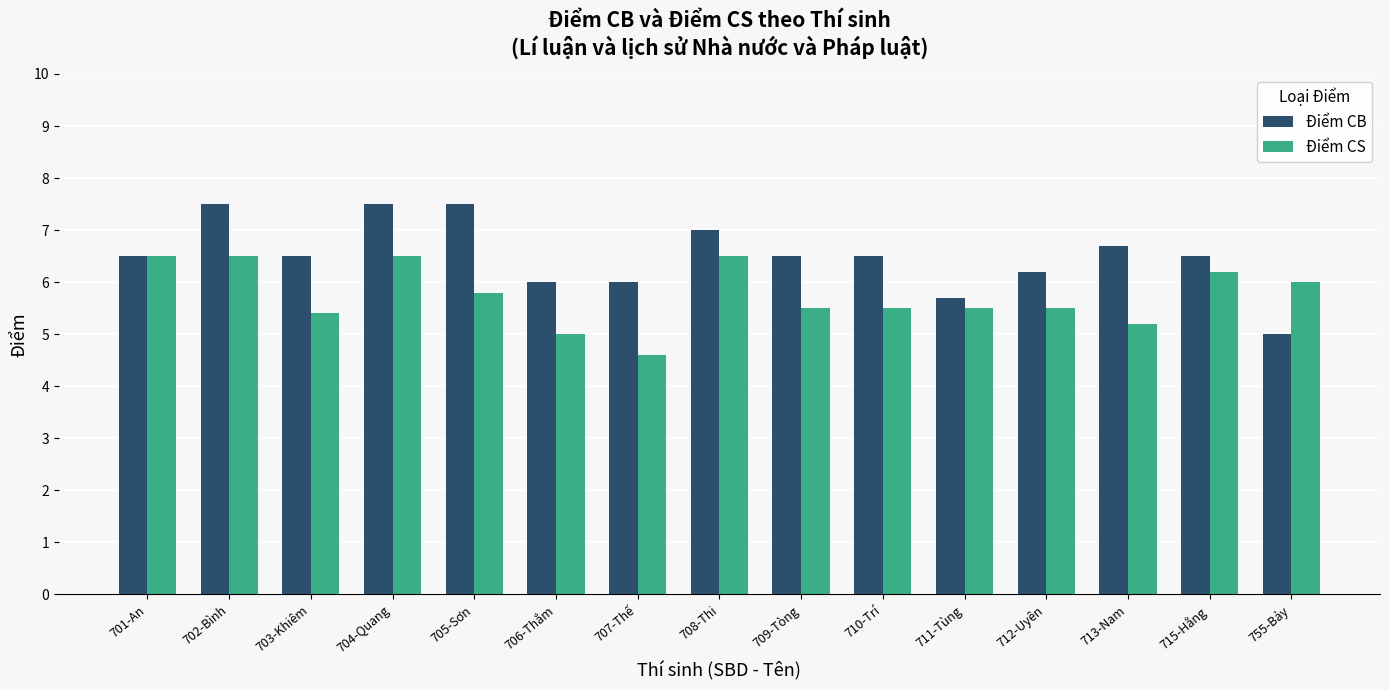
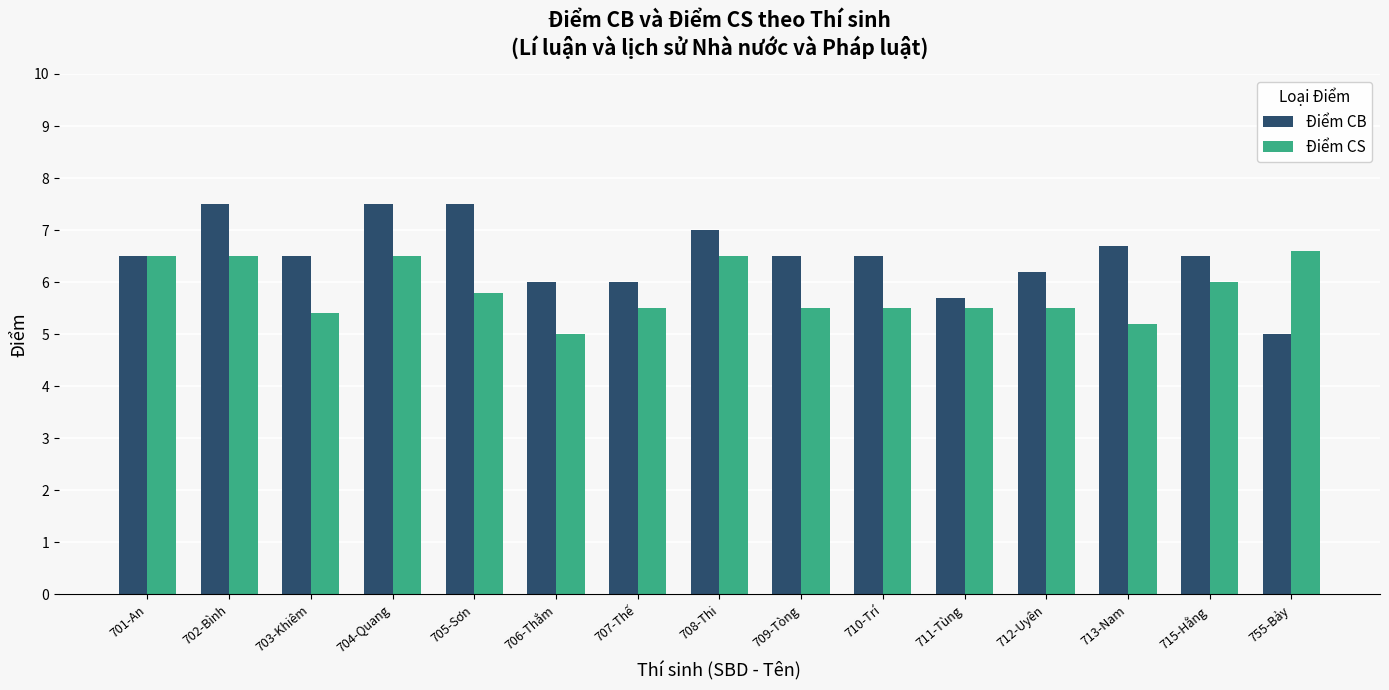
Điểm CS, 707-Thế: 4.6 -> 5.5
Điểm CS, 715-Hằng: 6.2 -> 6.0
Điểm CS, 755-Bảy: 6.0 -> 6.6
